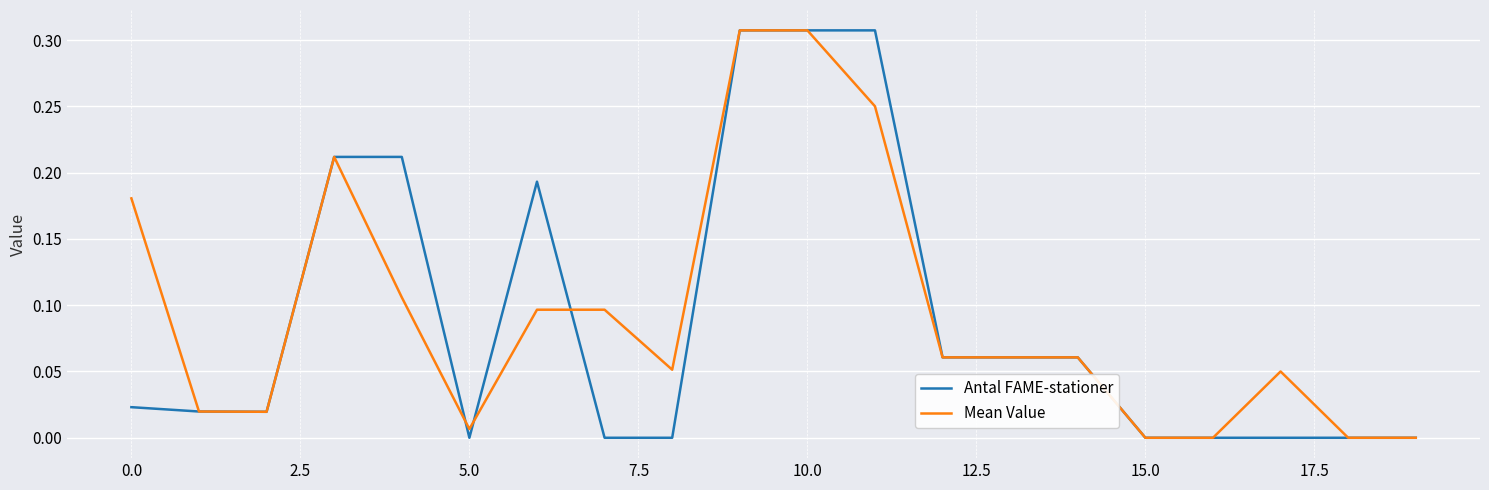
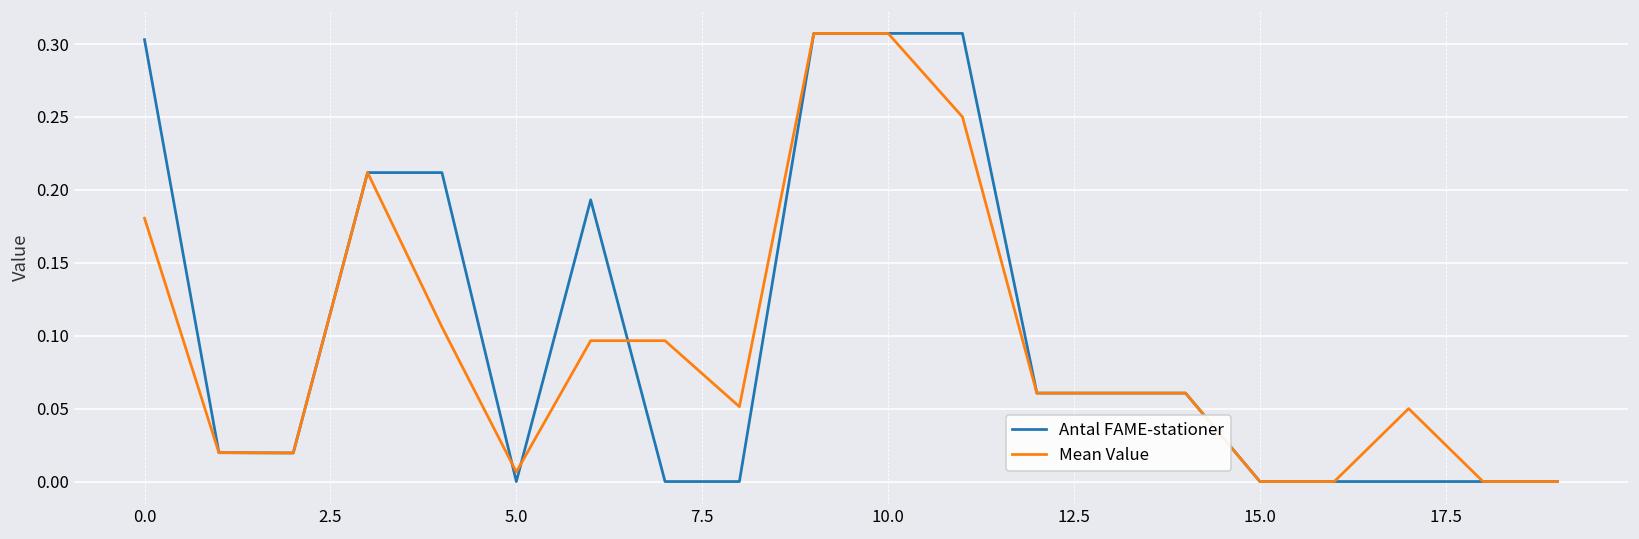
Antal FAME-stationer, 0.0: 0.023 -> 0.303
